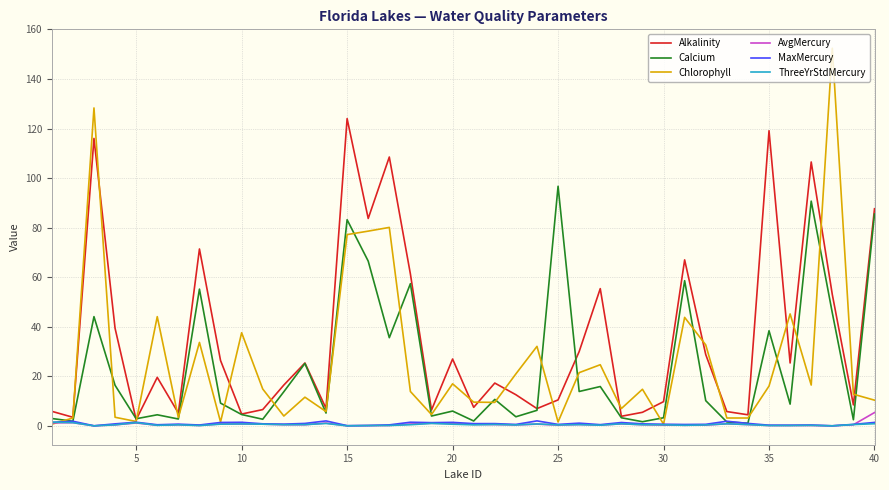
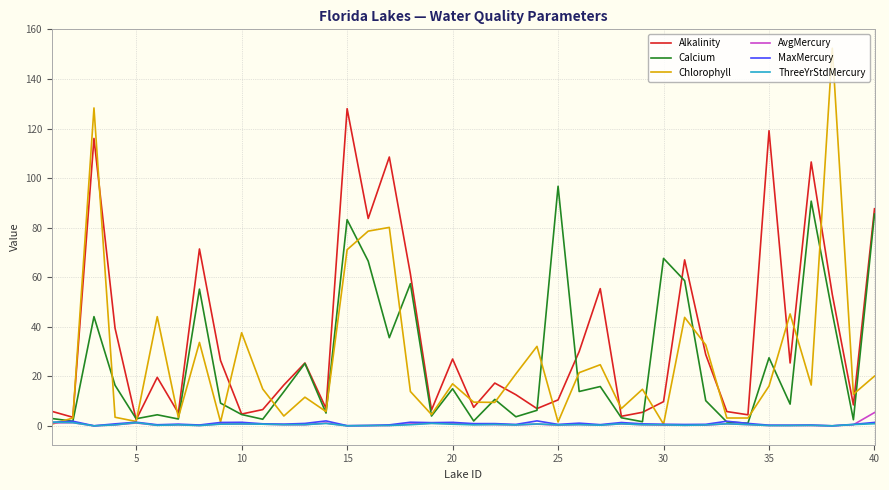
Alkalinity, 15: 124 -> 128
Chlorophyll, 15: 77 -> 71
Calcium, 20: 6 -> 15
Calcium, 30: 3 -> 68
Calcium, 35: 38 -> 28
Chlorophyll, 40: 10 -> 20
